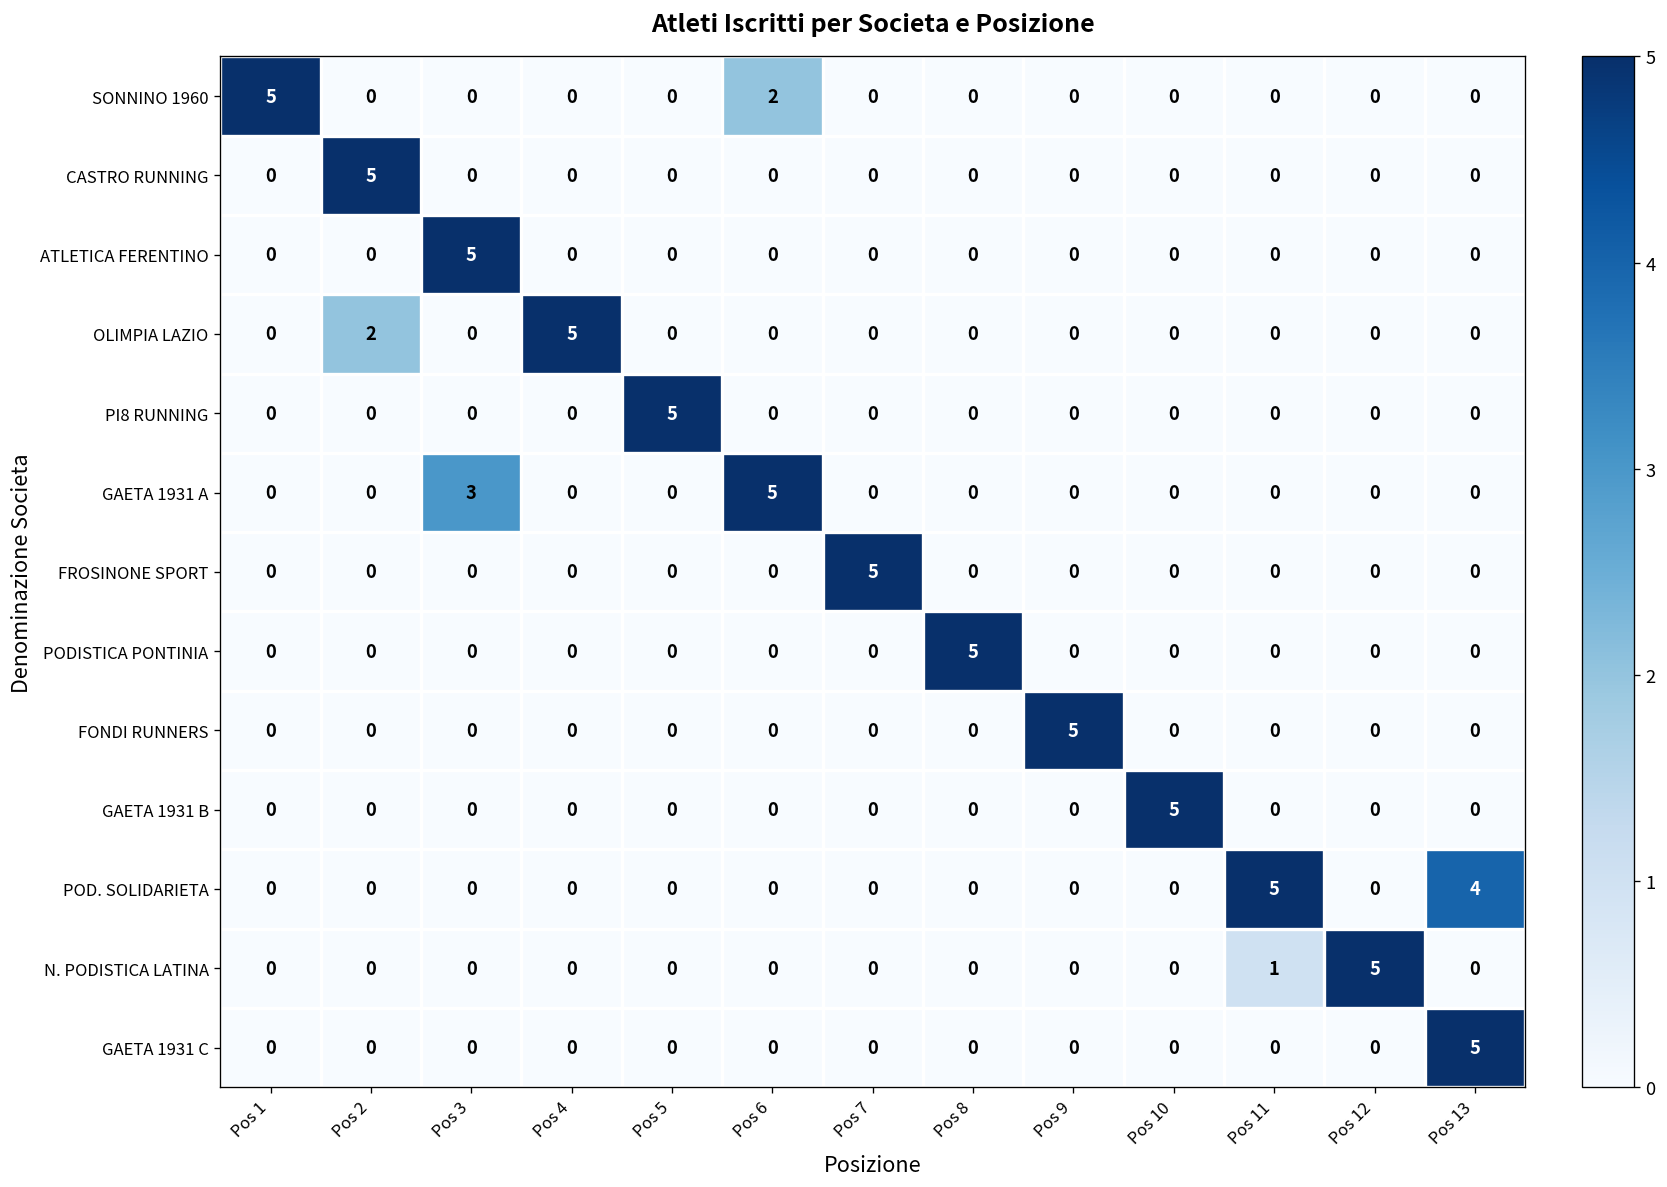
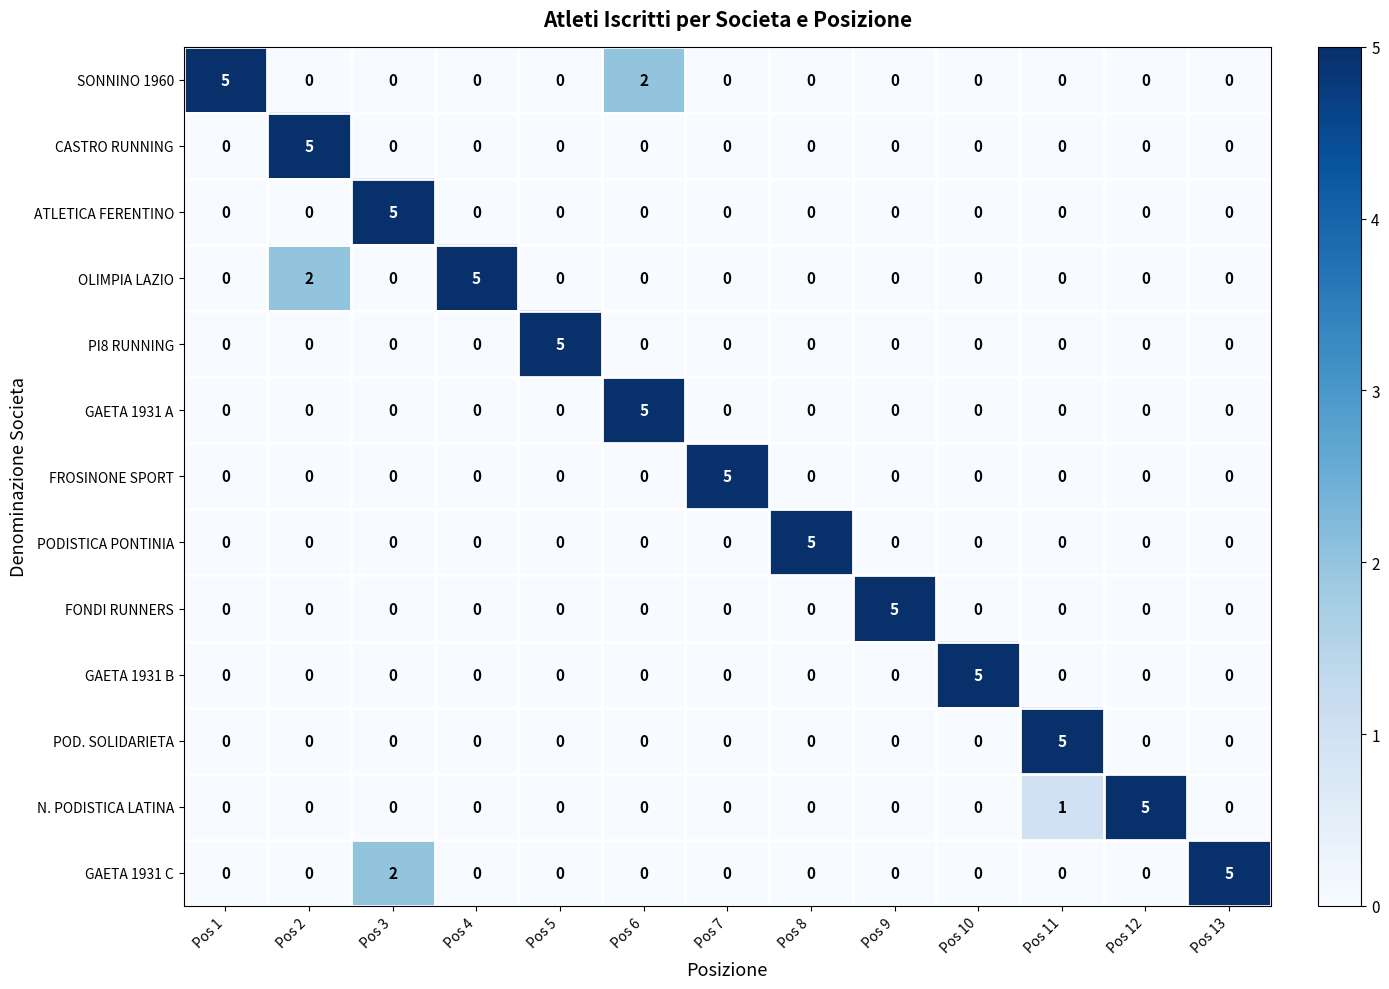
GAETA 1931 A, Pos 3: 3 -> 0
POD. SOLIDARIETA, Pos 13: 4 -> 0
GAETA 1931 C, Pos 3: 0 -> 2
